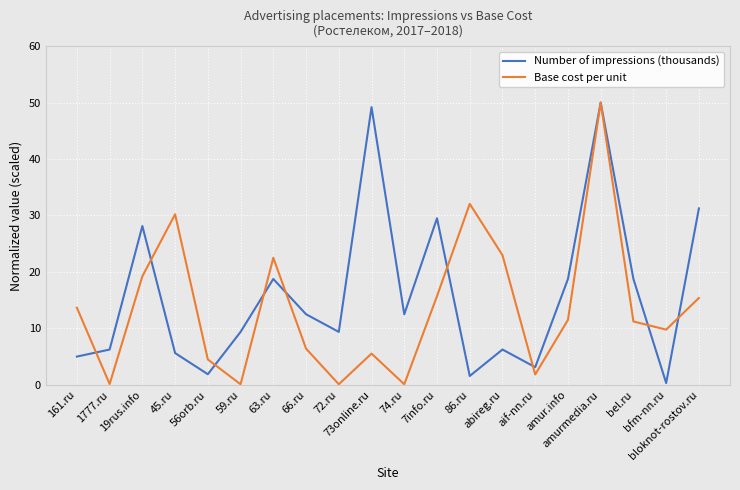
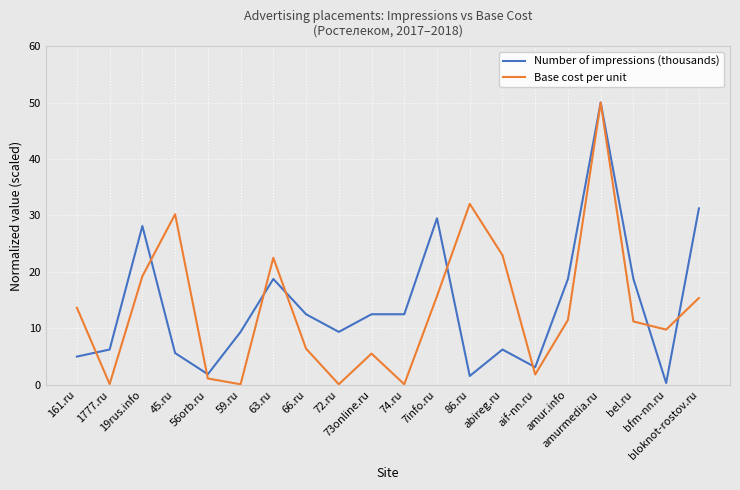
Base cost per unit, 56orb.ru: 4 -> 1
Number of impressions (thousands), 73online.ru: 49 -> 13
